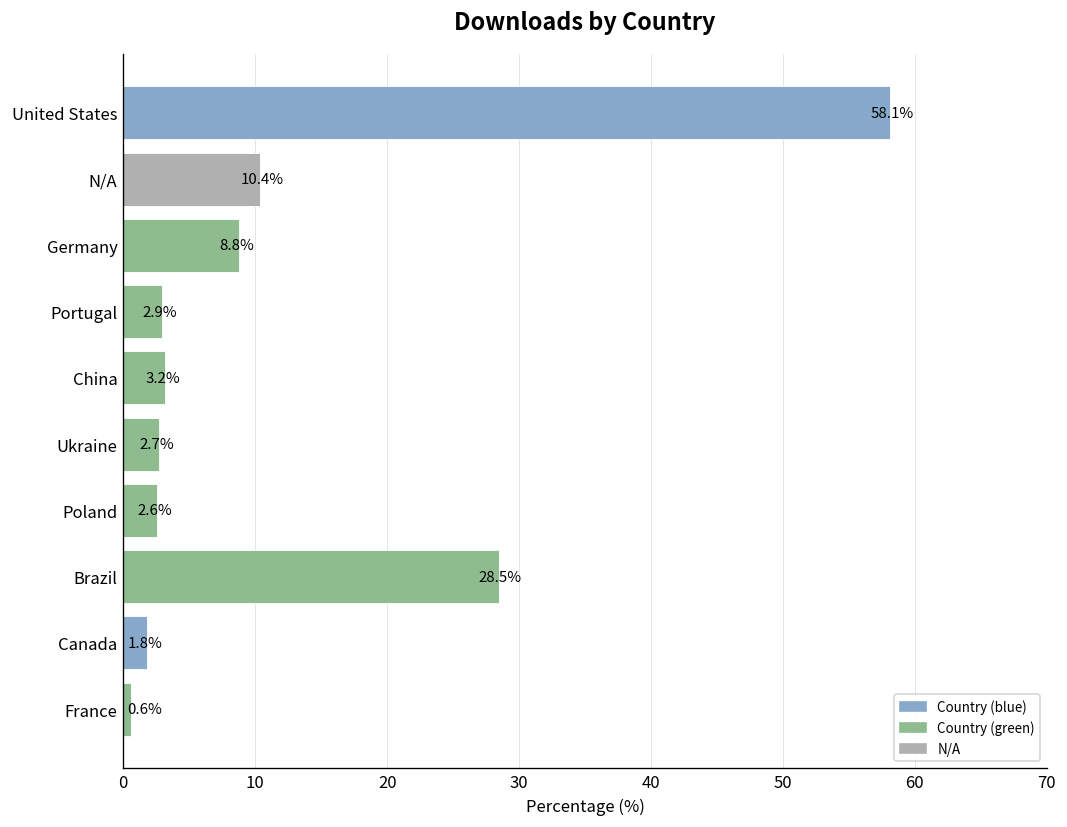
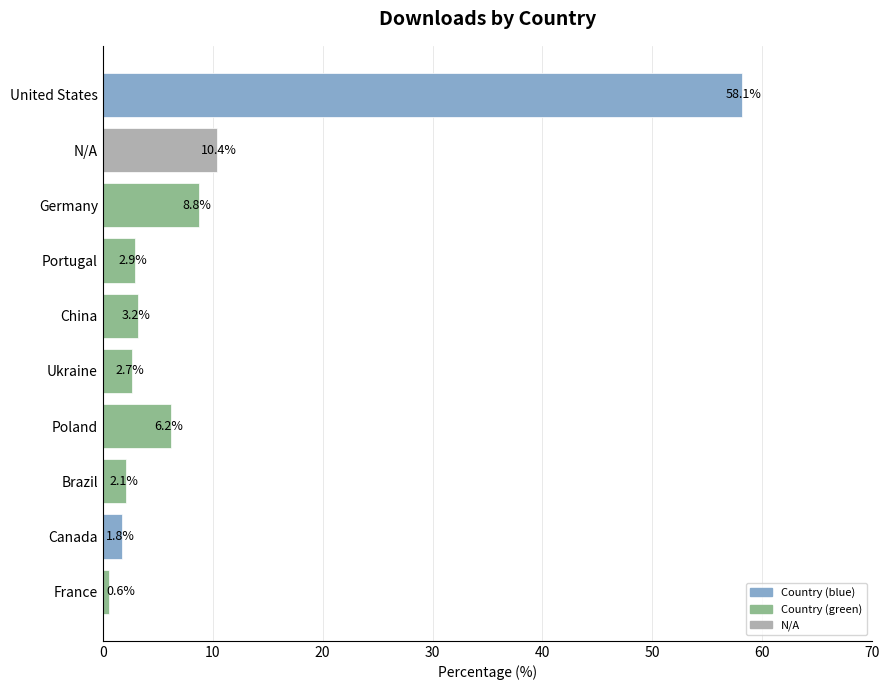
Poland: 2.6% -> 6.2%
Brazil: 28.5% -> 2.1%
